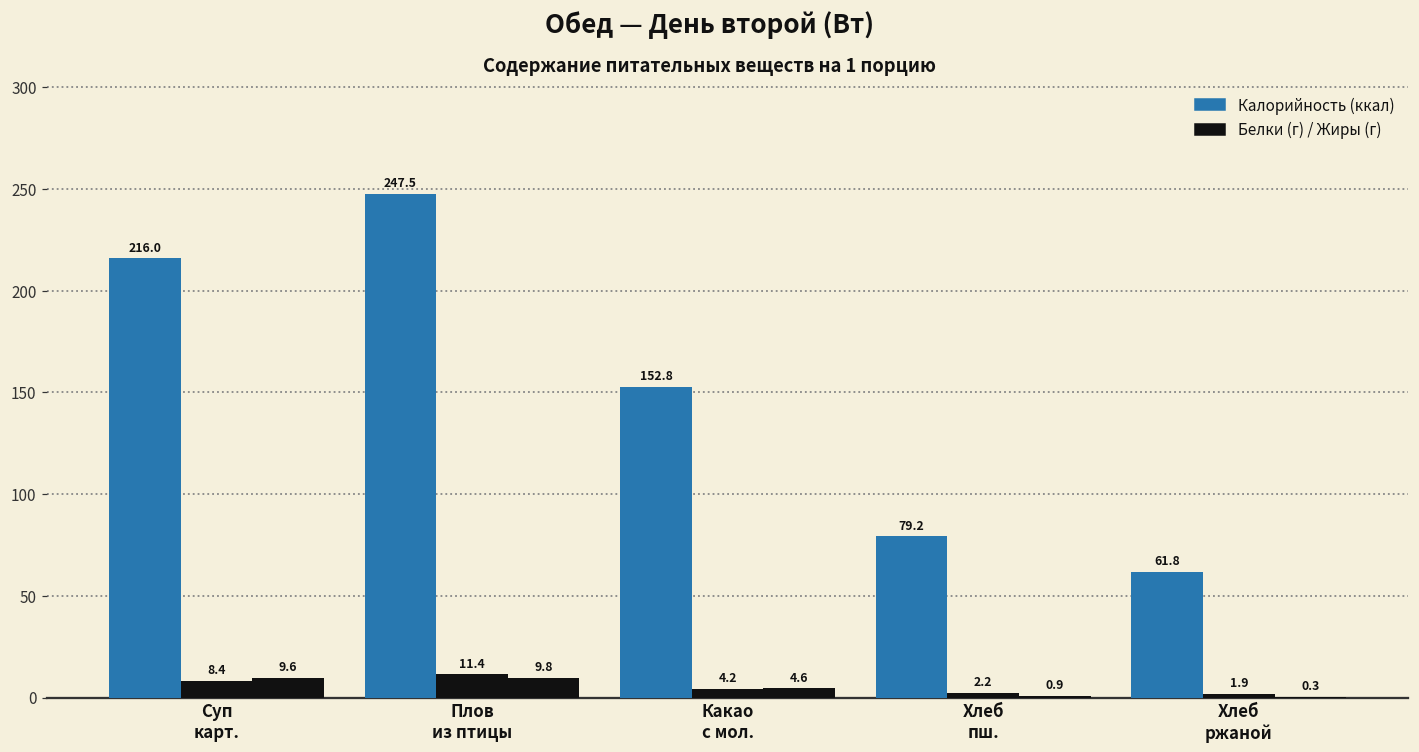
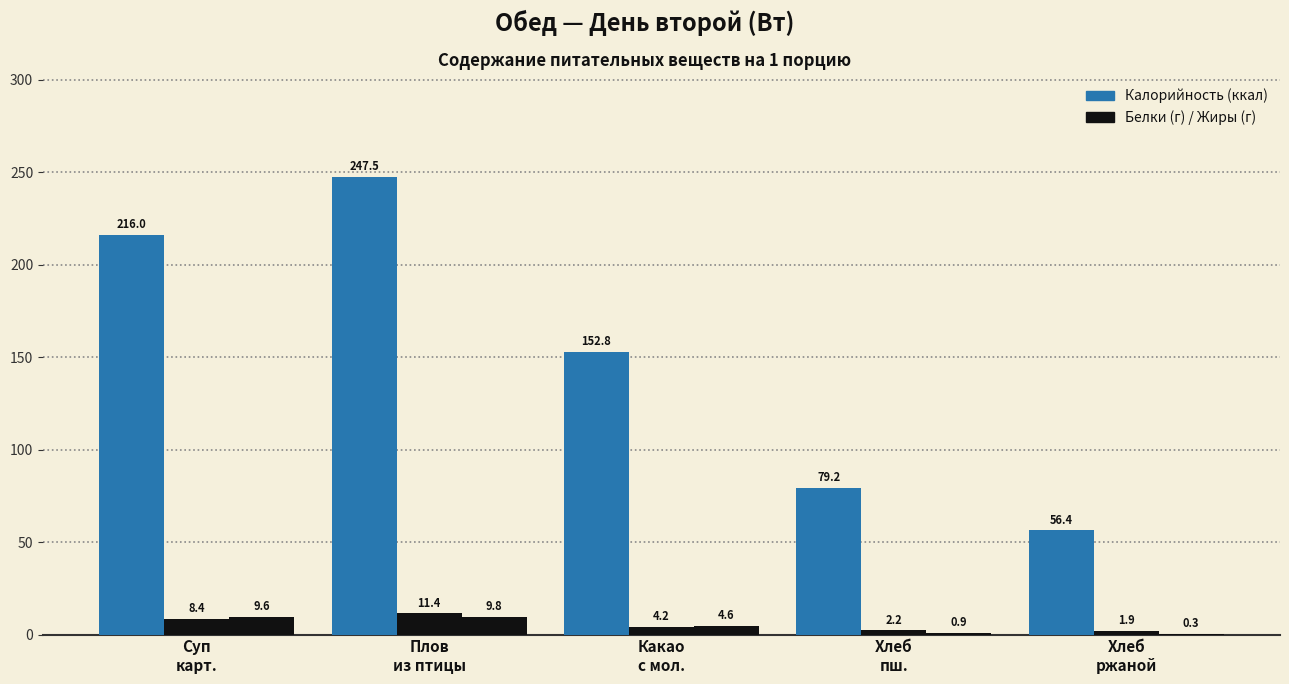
Калорийность (ккал), Хлеб ржаной: 61.8 -> 56.4
